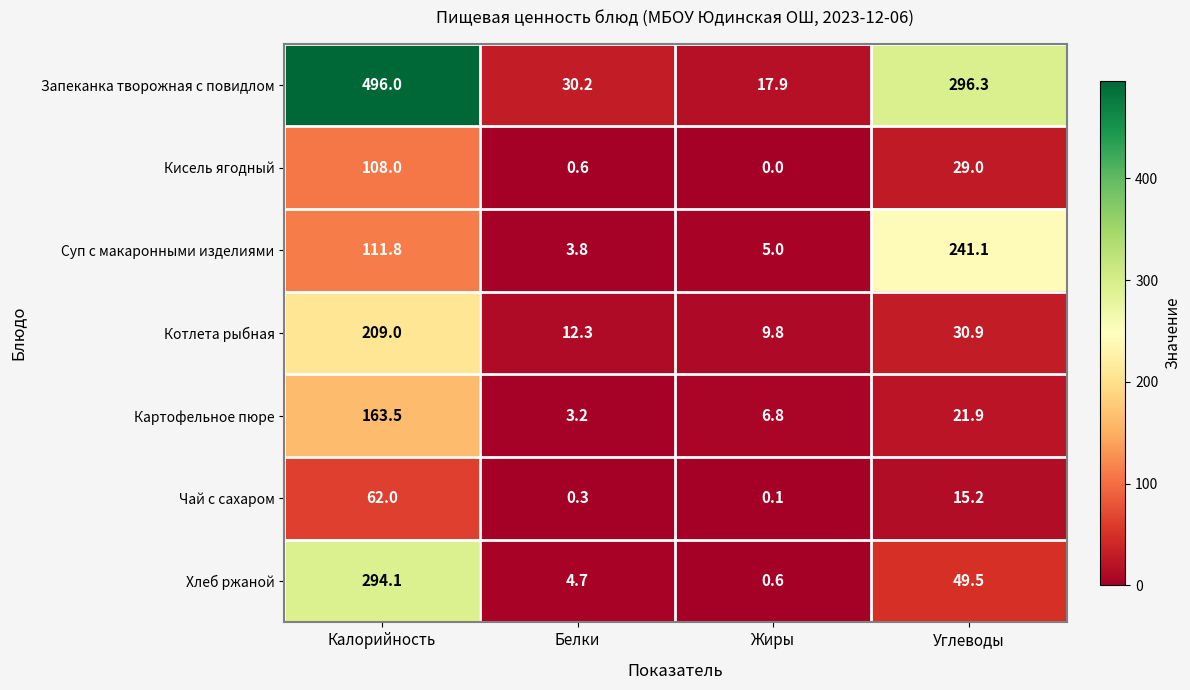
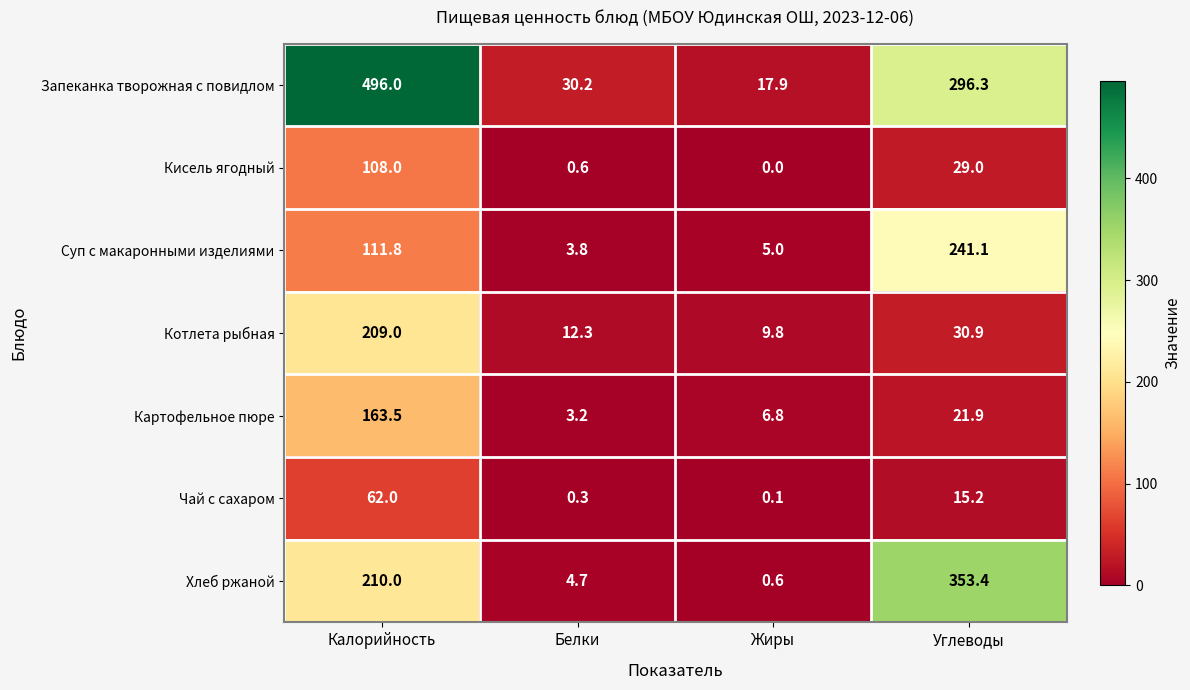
Хлеб ржаной, Калорийность: 294.1 -> 210.0
Хлеб ржаной, Углеводы: 49.5 -> 353.4
